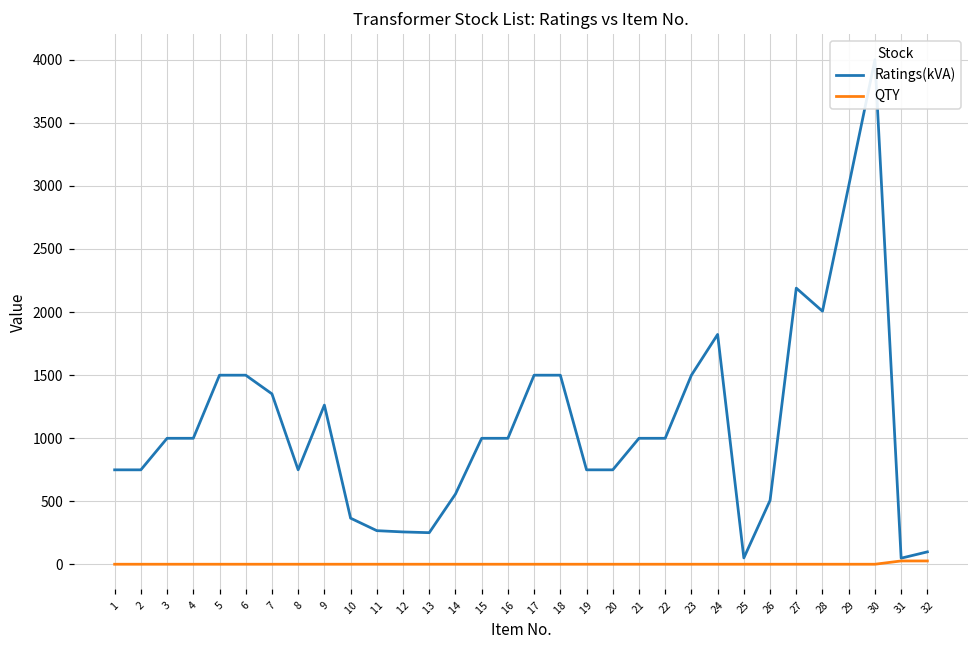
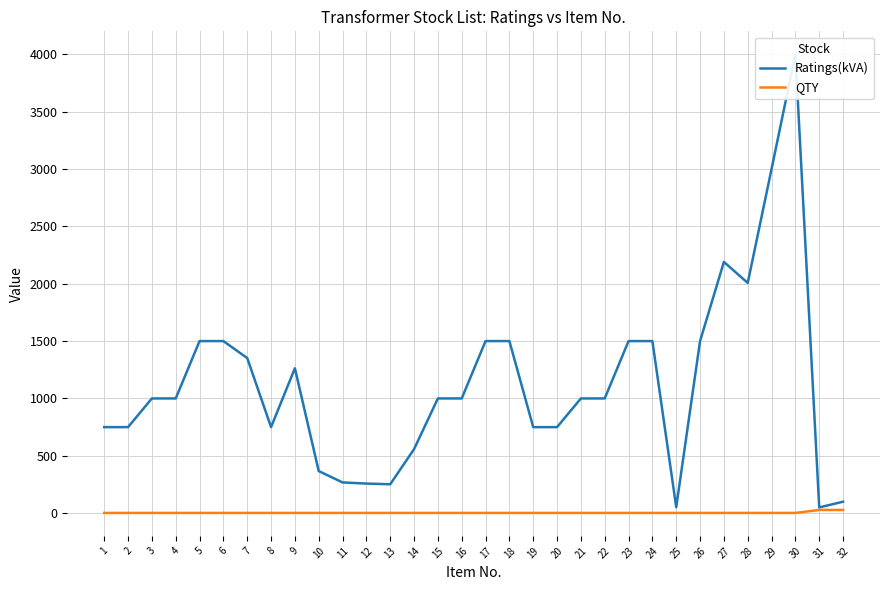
Ratings(kVA), 24: 1820 -> 1500
Ratings(kVA), 26: 510 -> 1500
